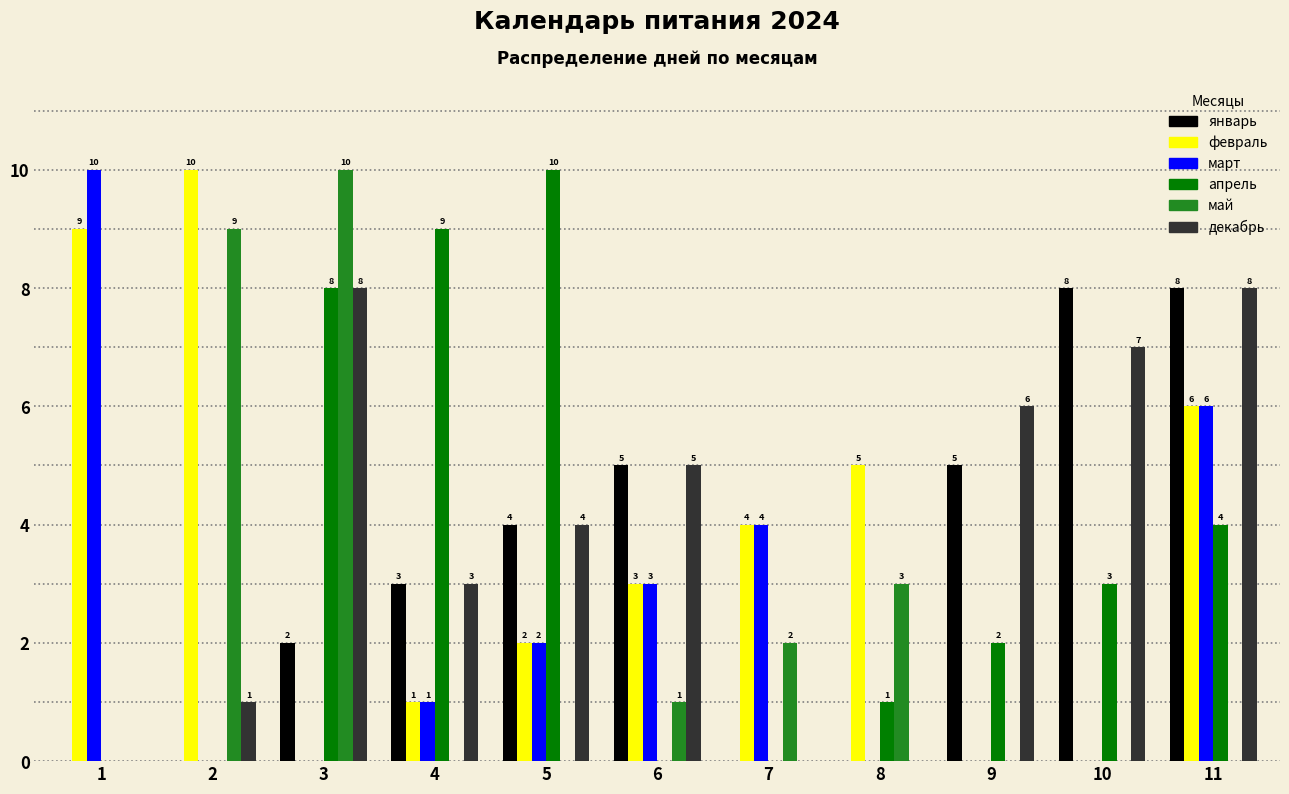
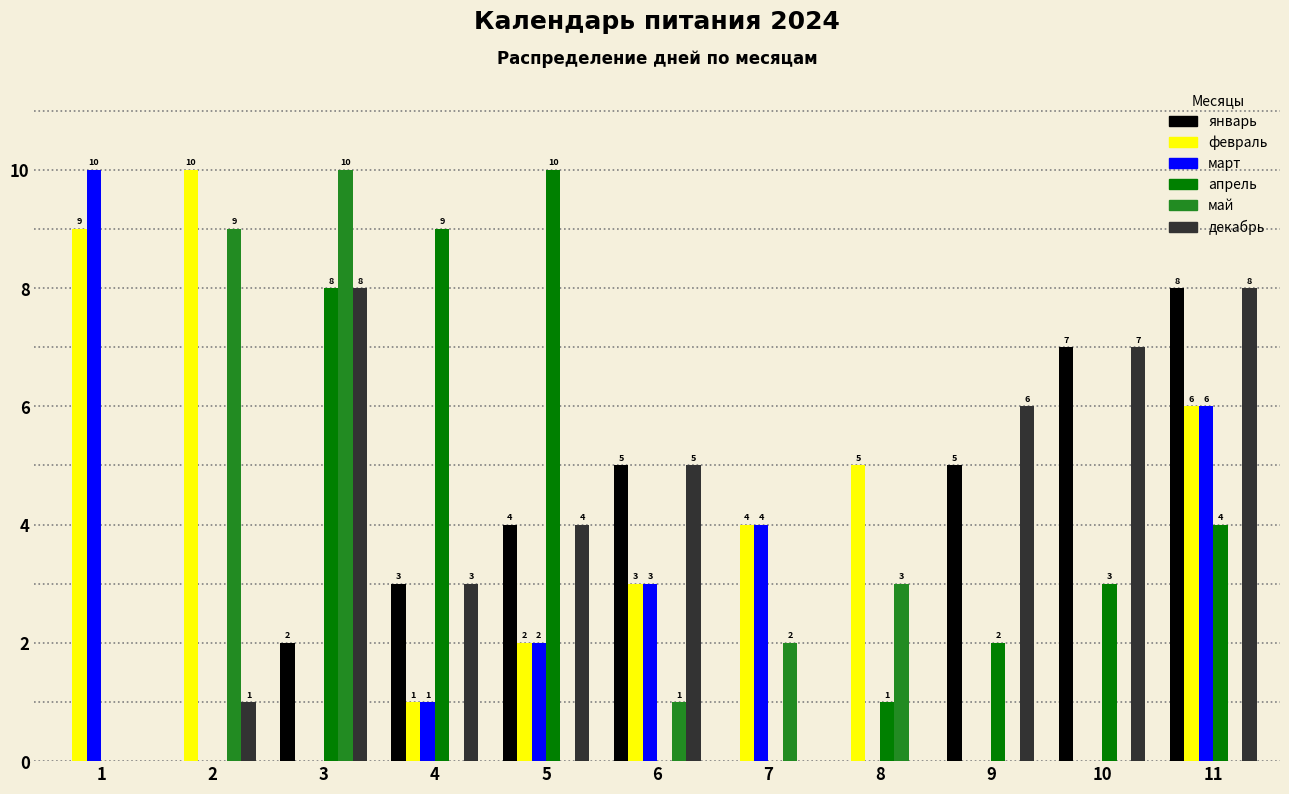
январь, 10: 8 -> 7
